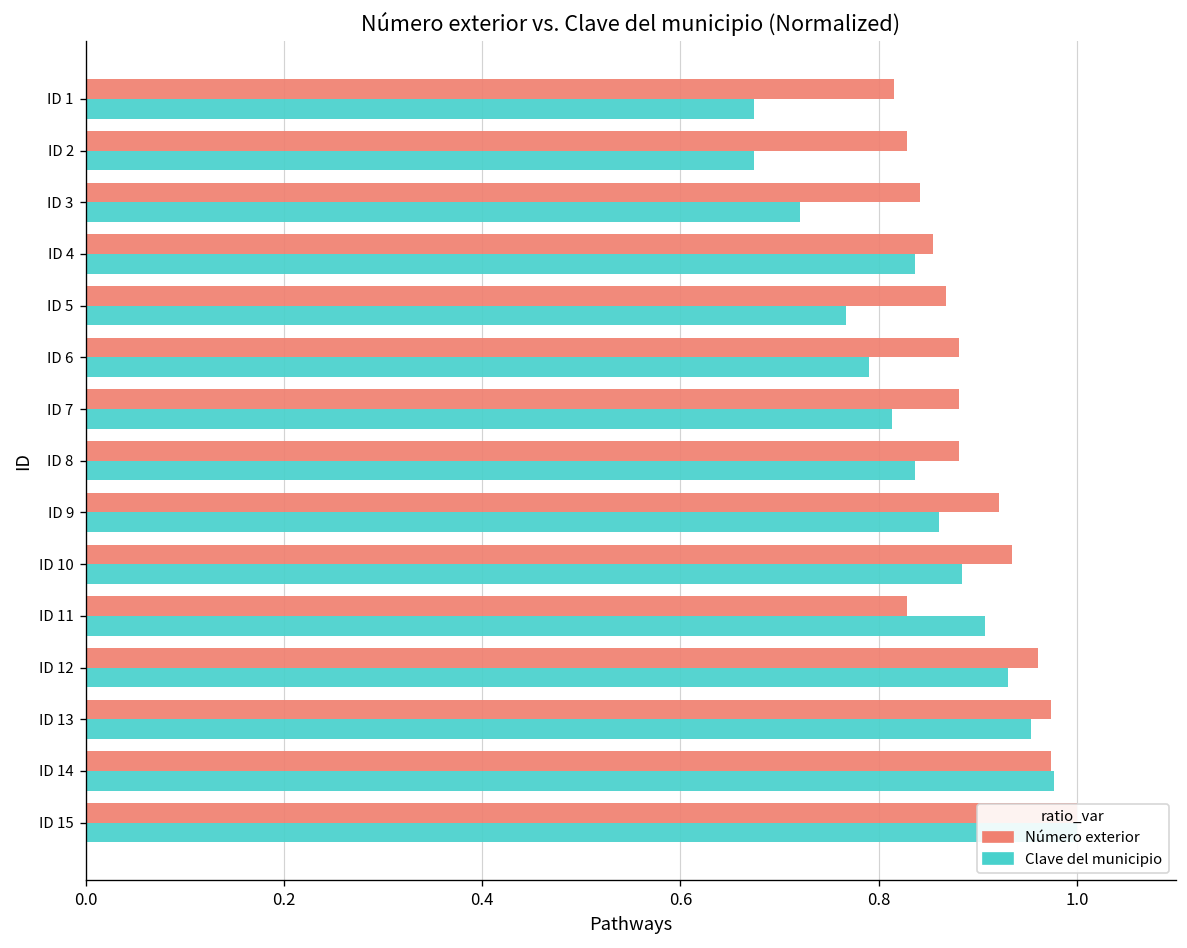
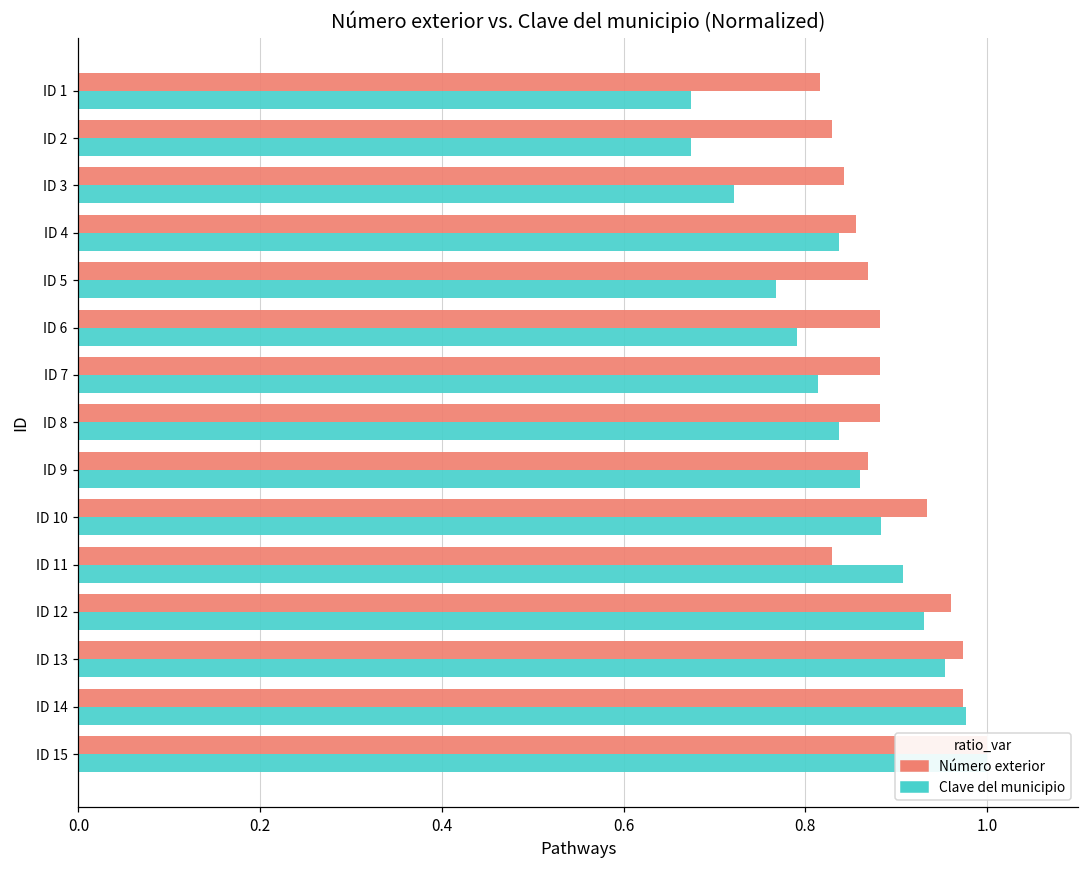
Número exterior, ID 9: 0.92 -> 0.87
